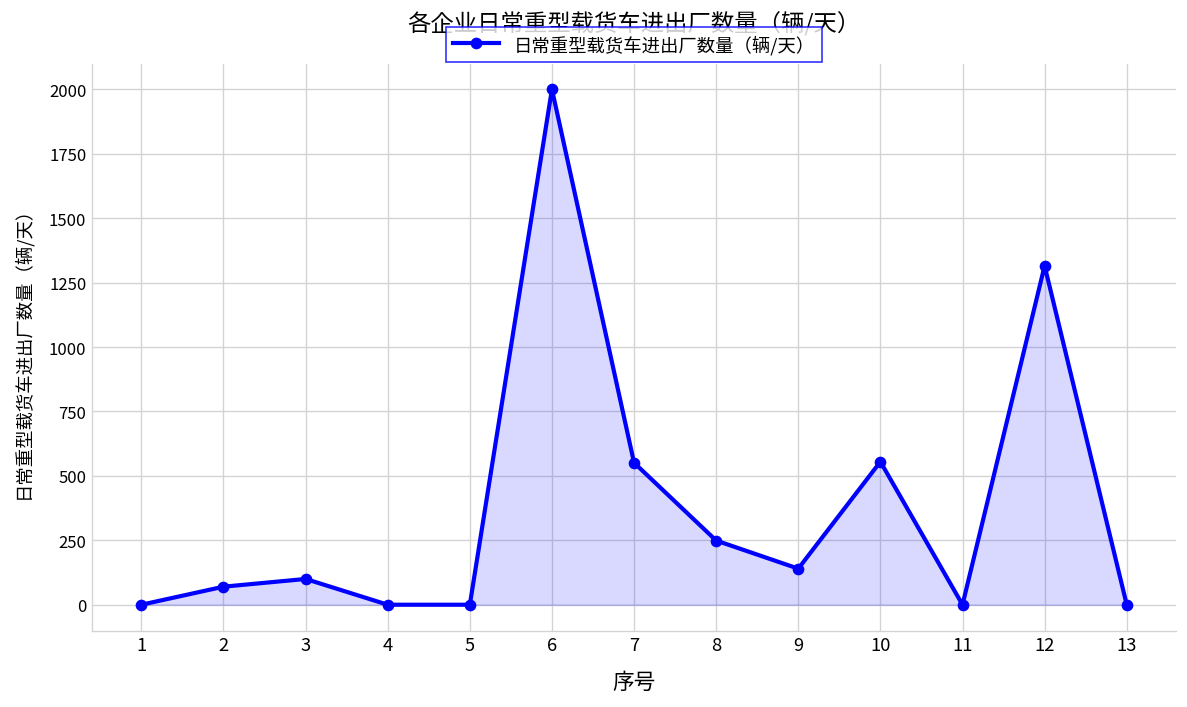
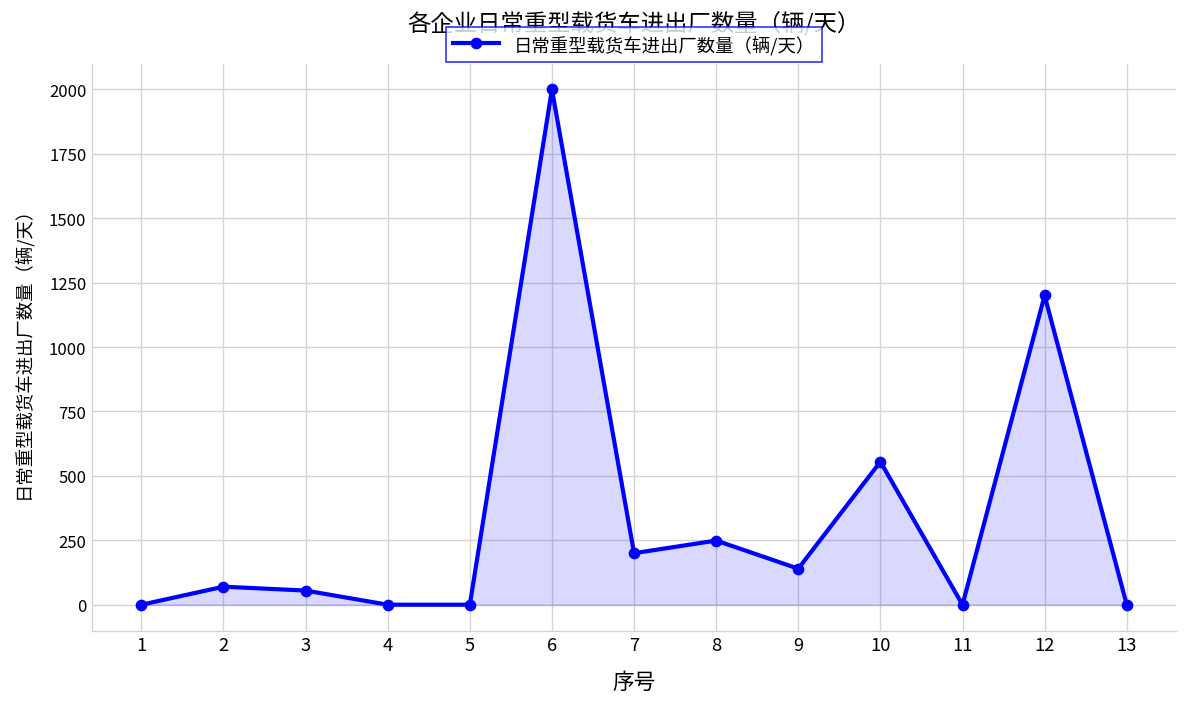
3: 100 -> 60
7: 550 -> 200
12: 1320 -> 1200
